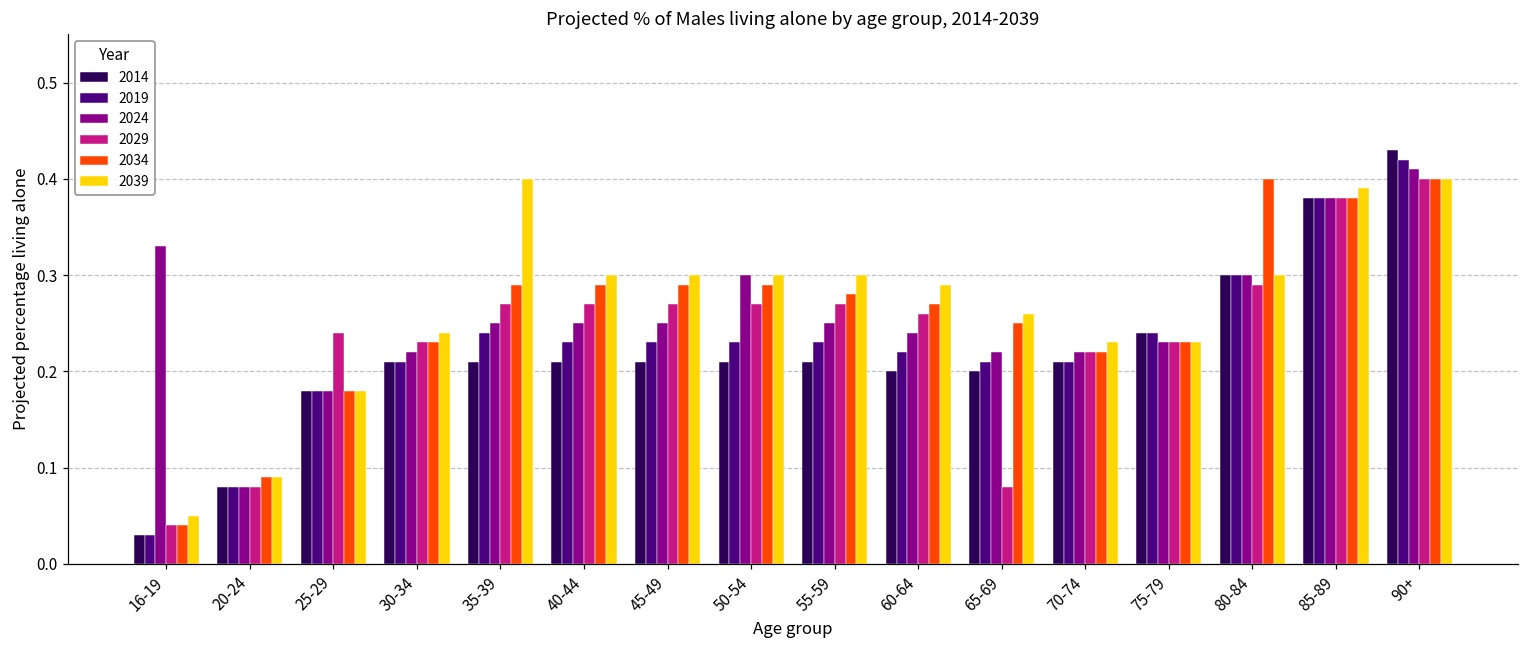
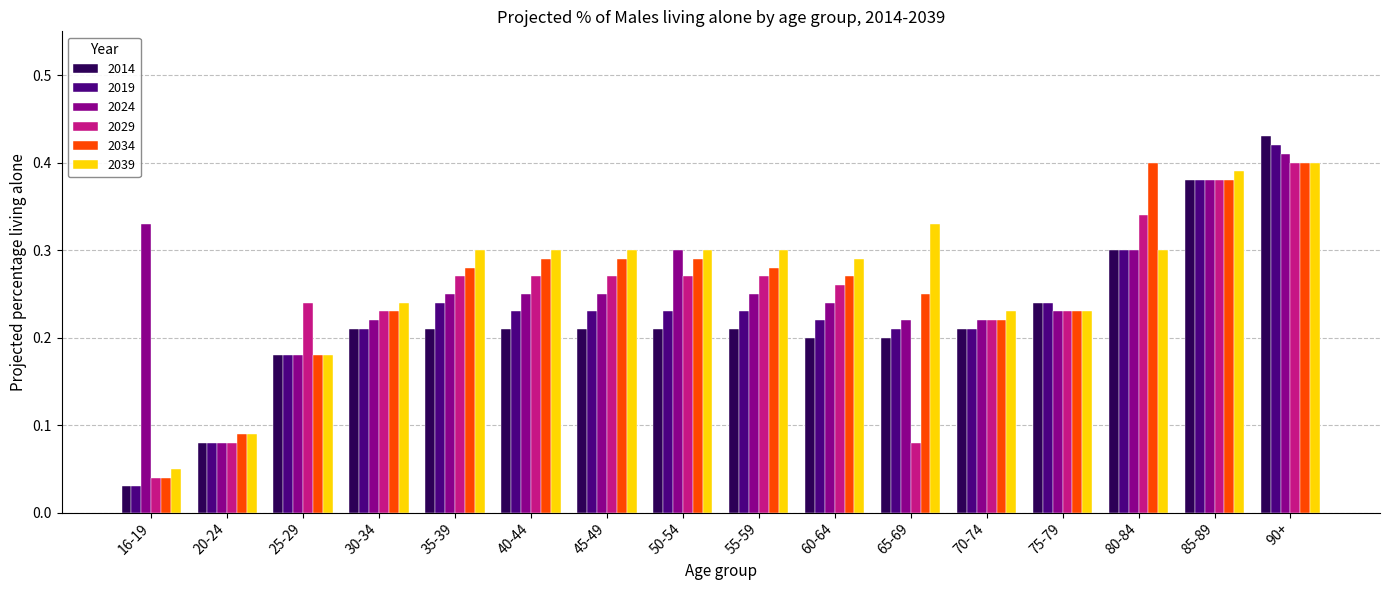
2034, 35-39: 0.29 -> 0.28
2039, 35-39: 0.4 -> 0.3
2039, 65-69: 0.26 -> 0.33
2029, 80-84: 0.29 -> 0.34
